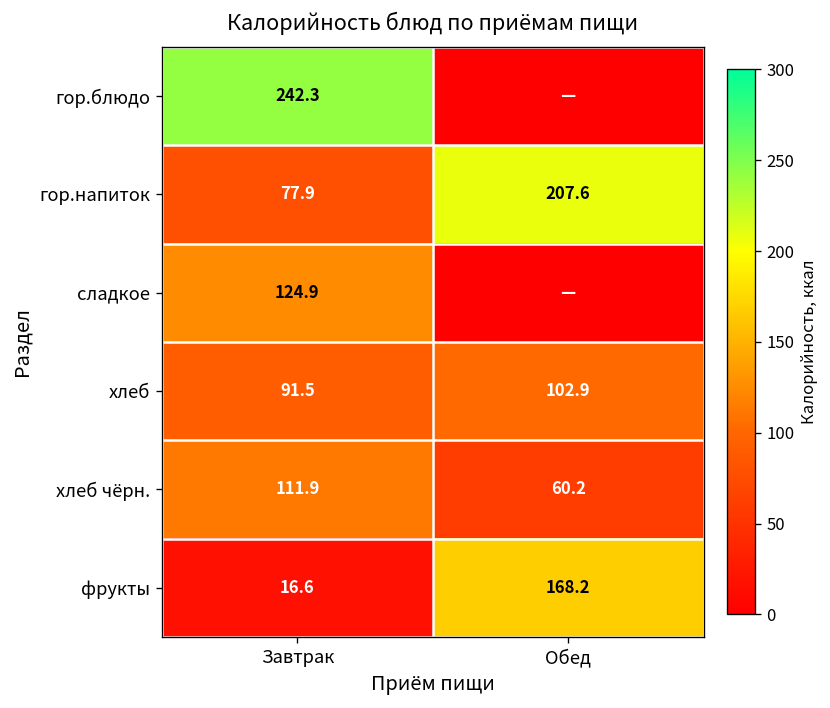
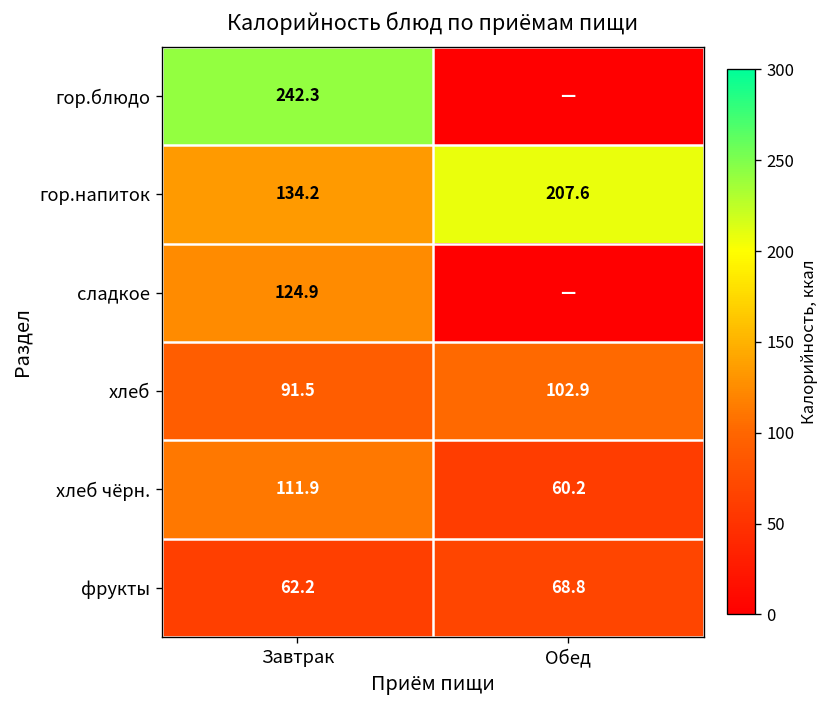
гор.напиток, Завтрак: 77.9 -> 134.2
фрукты, Завтрак: 16.6 -> 62.2
фрукты, Обед: 168.2 -> 68.8
